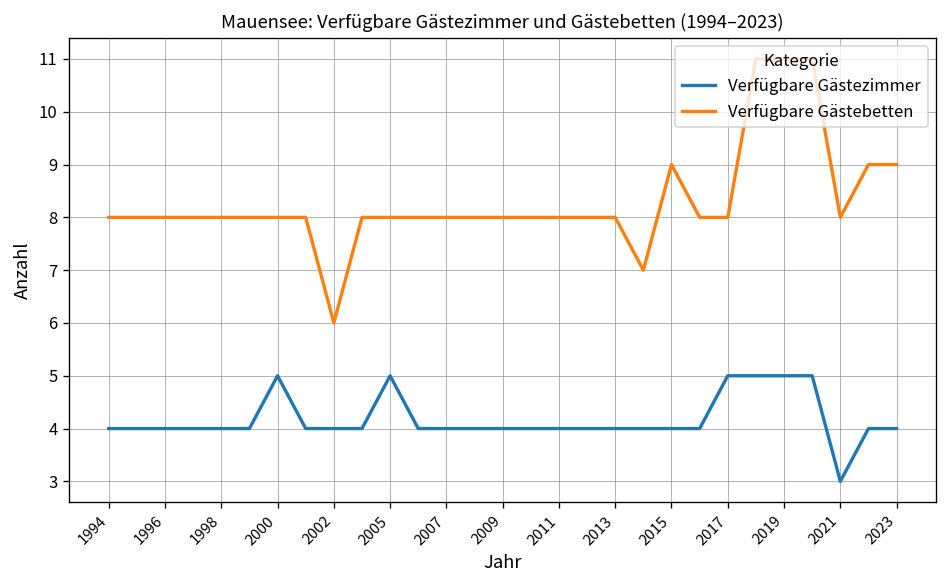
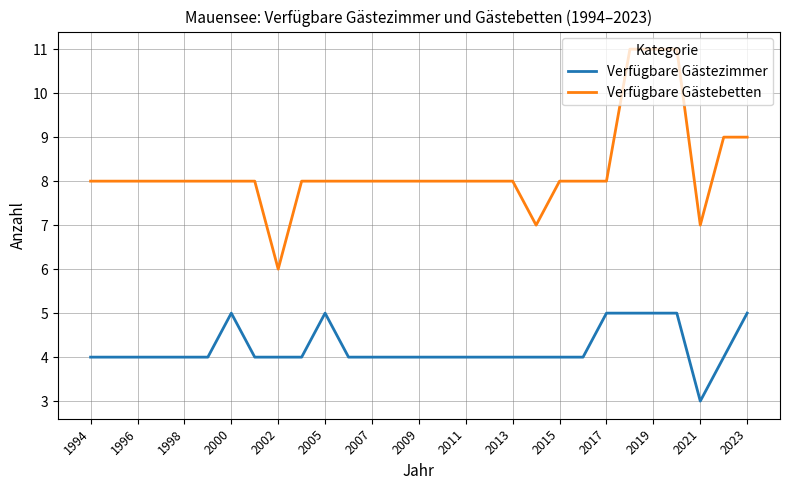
Verfügbare Gästebetten, 2015: 9 -> 8
Verfügbare Gästebetten, 2021: 8 -> 7
Verfügbare Gästezimmer, 2023: 4 -> 5
